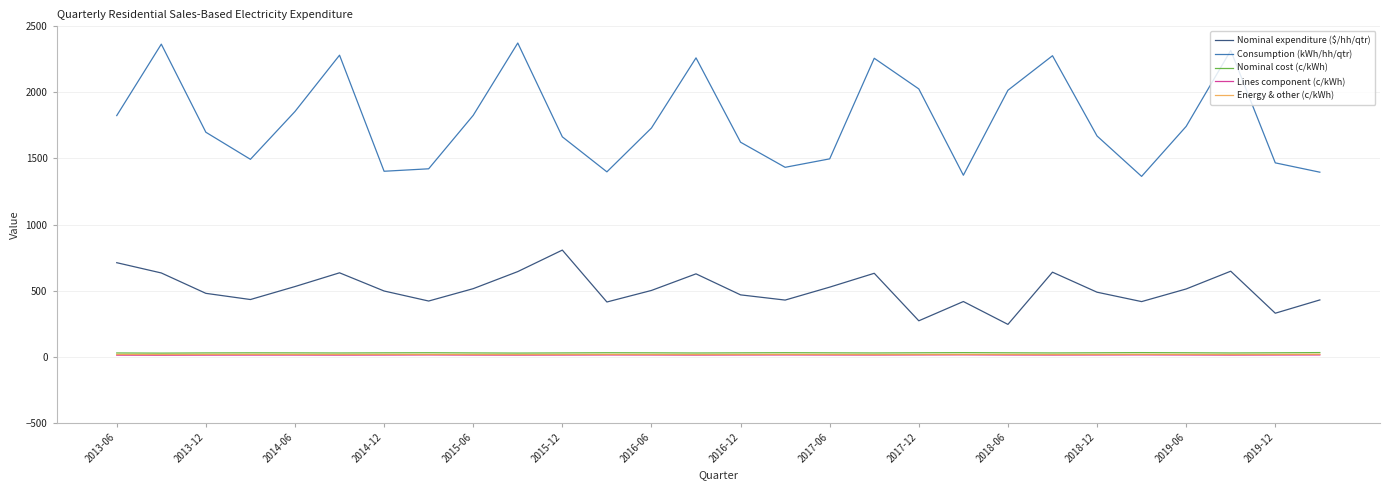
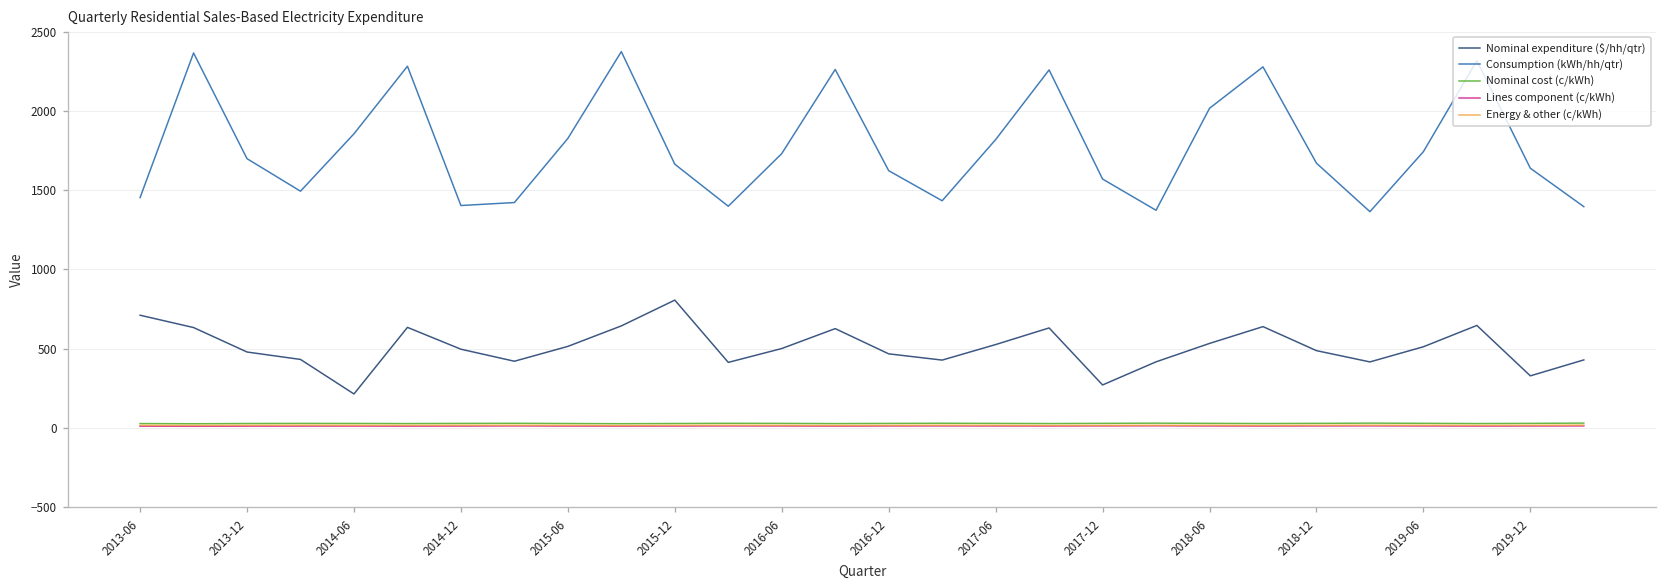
Consumption (kWh/hh/qtr), 2013-06: 1820 -> 1450
Nominal expenditure ($/hh/qtr), 2014-06: 530 -> 210
Consumption (kWh/hh/qtr), 2017-06: 1500 -> 1820
Consumption (kWh/hh/qtr), 2017-12: 2030 -> 1570
Nominal expenditure ($/hh/qtr), 2018-06: 240 -> 530
Consumption (kWh/hh/qtr), 2019-12: 1470 -> 1640
